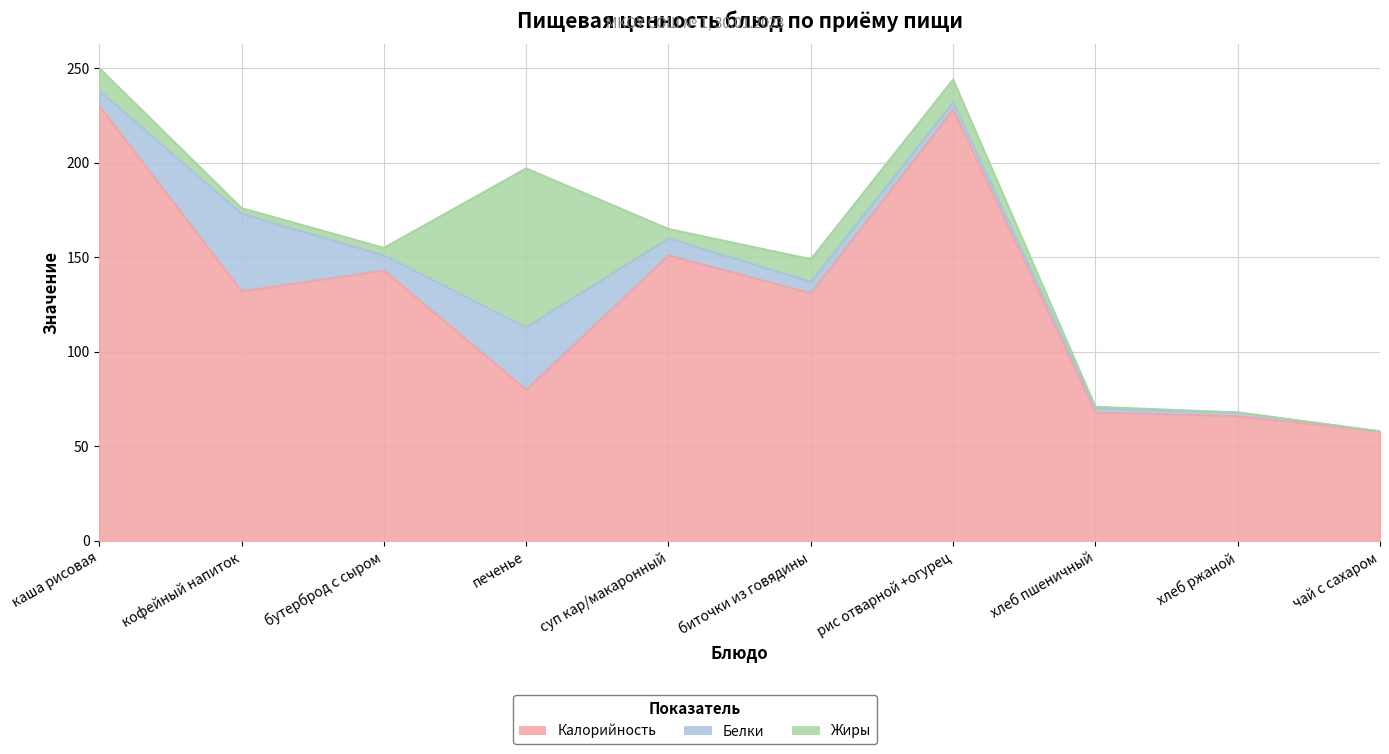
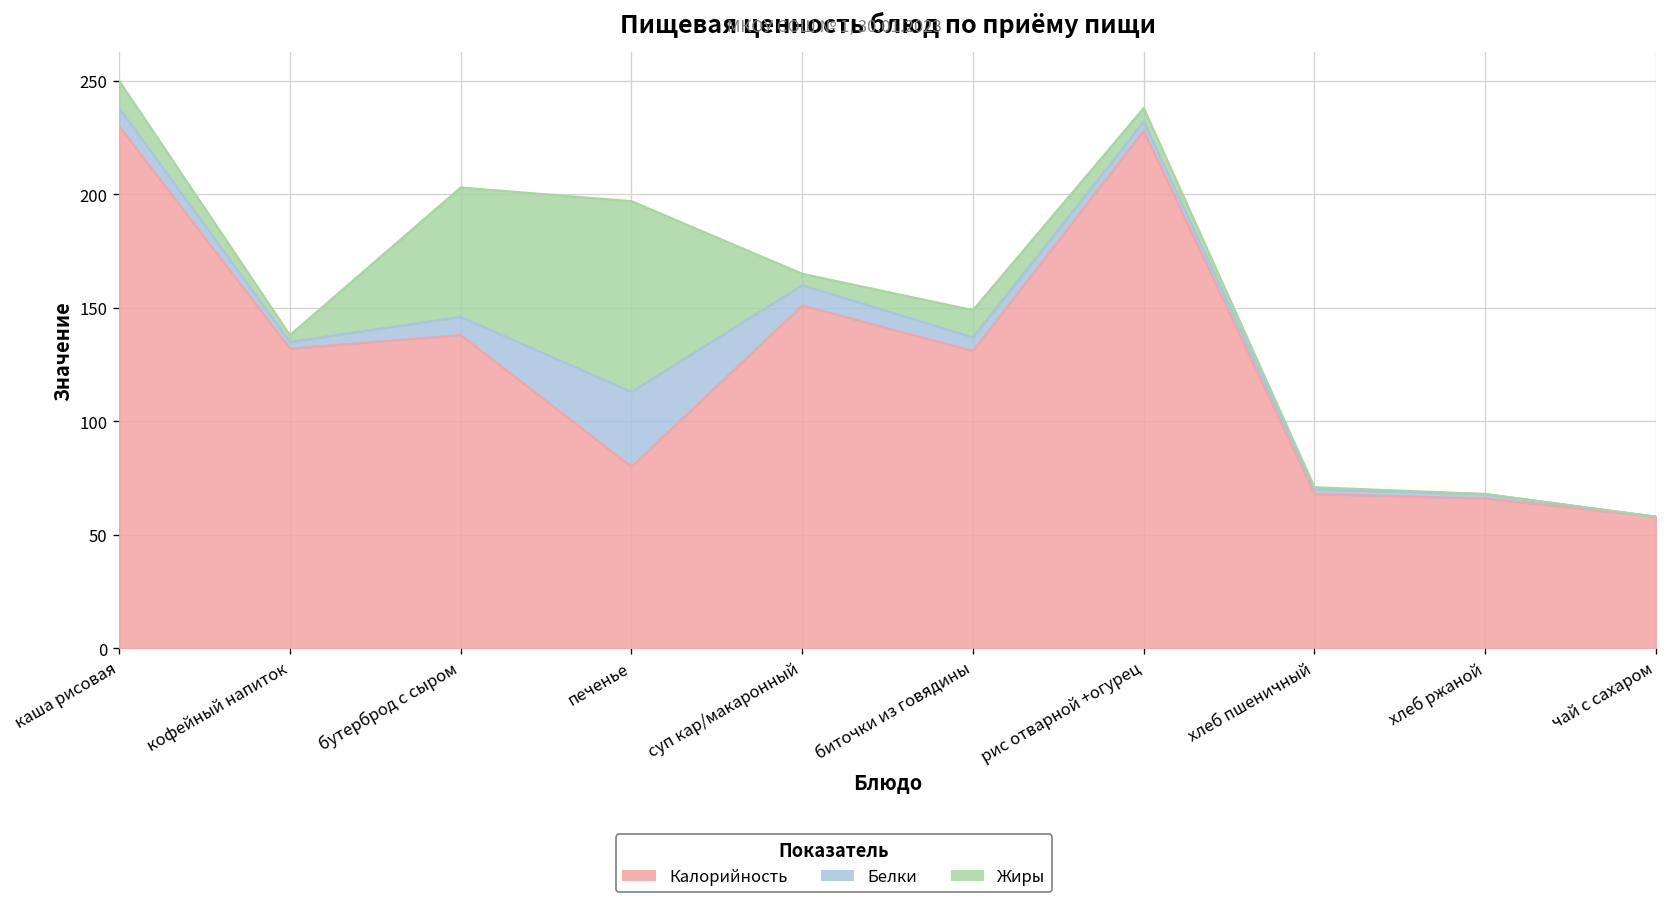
Белки, кофейный напиток: 41 -> 3
Калорийность, бутерброд с сыром: 143 -> 138
Жиры, бутерброд с сыром: 4 -> 57
Жиры, рис отварной +огурец: 12 -> 6
